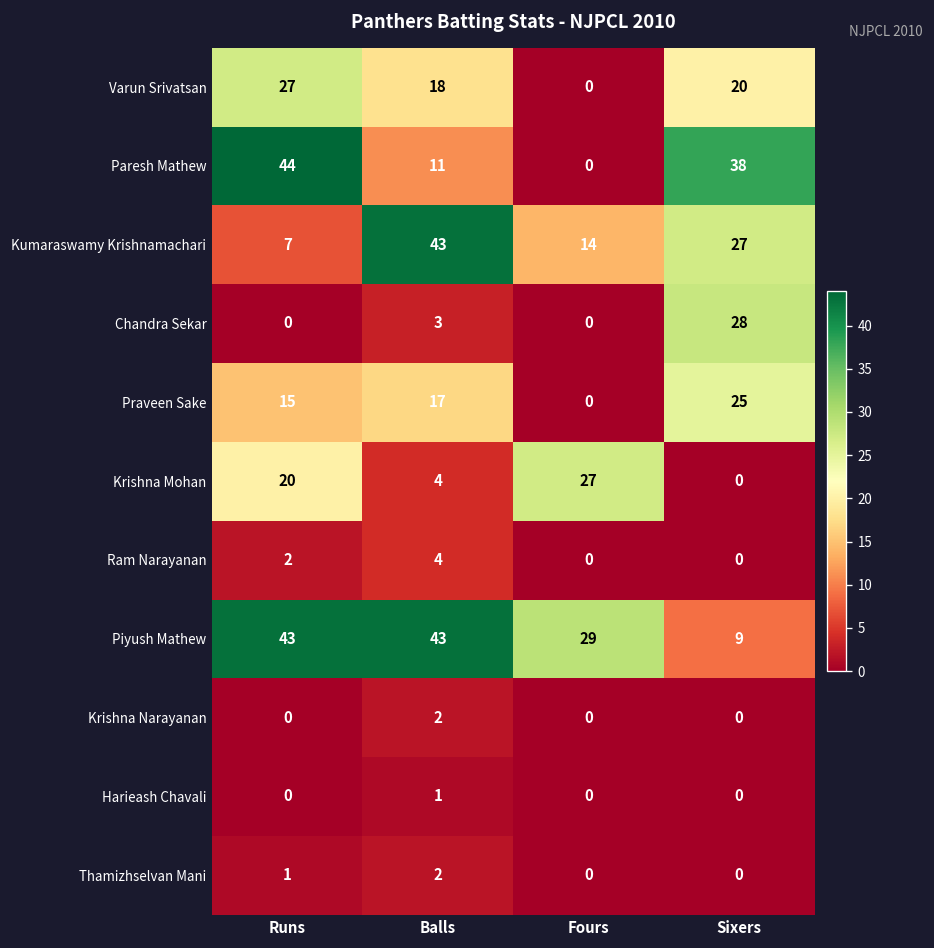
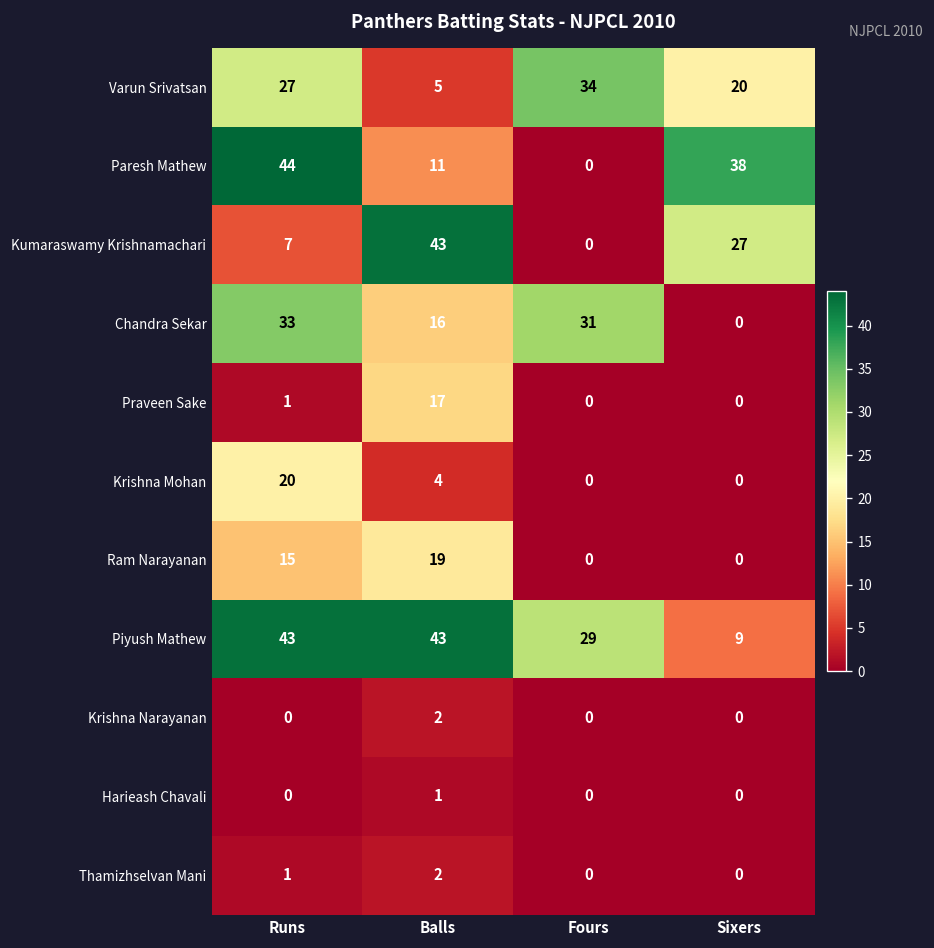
Varun Srivatsan, Balls: 18 -> 5
Varun Srivatsan, Fours: 0 -> 34
Kumaraswamy Krishnamachari, Fours: 14 -> 0
Chandra Sekar, Runs: 0 -> 33
Chandra Sekar, Balls: 3 -> 16
Chandra Sekar, Fours: 0 -> 31
Chandra Sekar, Sixers: 28 -> 0
Praveen Sake, Runs: 15 -> 1
Praveen Sake, Sixers: 25 -> 0
Krishna Mohan, Fours: 27 -> 0
Ram Narayanan, Runs: 2 -> 15
Ram Narayanan, Balls: 4 -> 19
